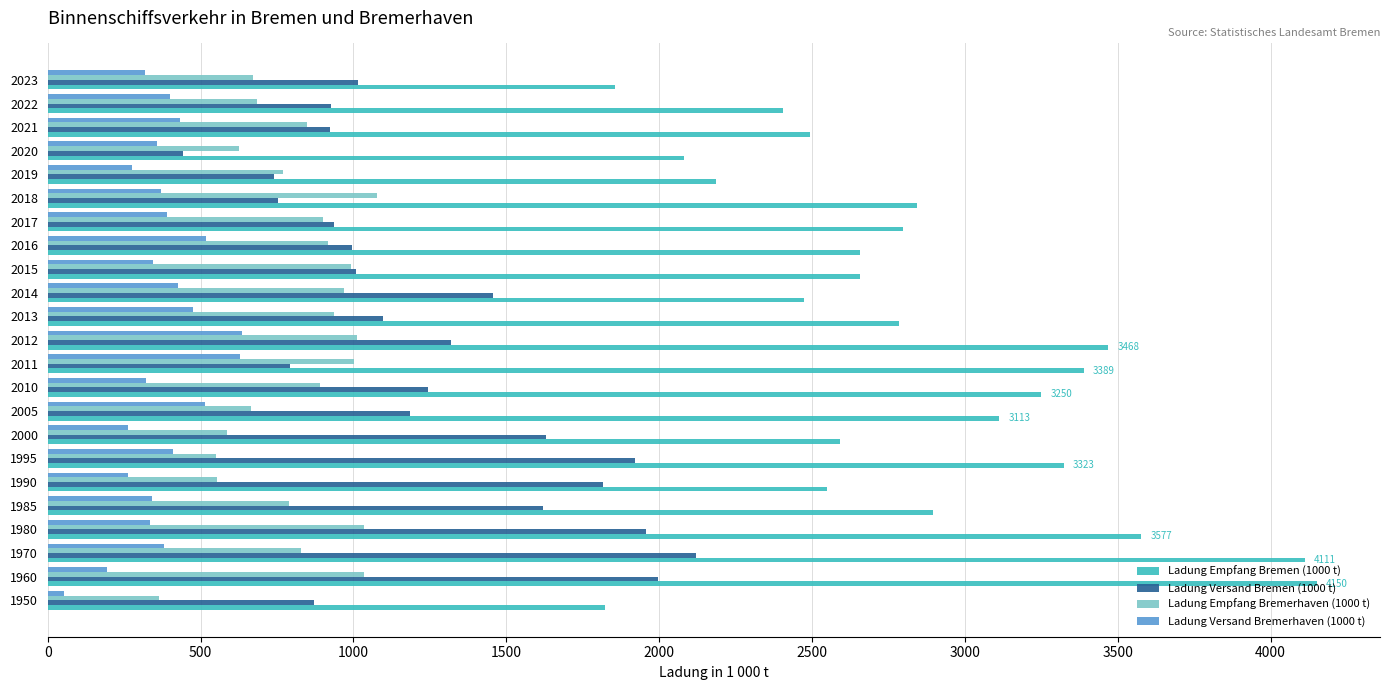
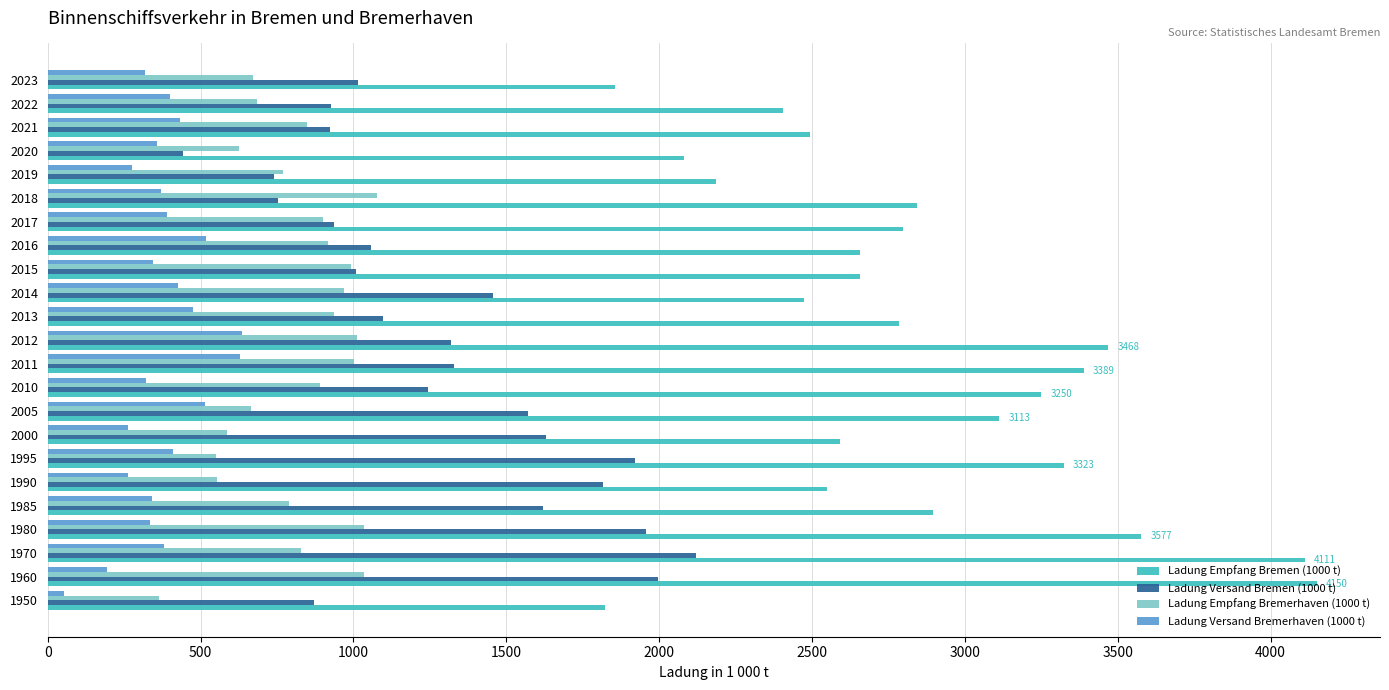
Ladung Versand Bremen (1000 t), 2016: 1000 -> 1060
Ladung Versand Bremen (1000 t), 2011: 790 -> 1330
Ladung Versand Bremen (1000 t), 2005: 1190 -> 1570
